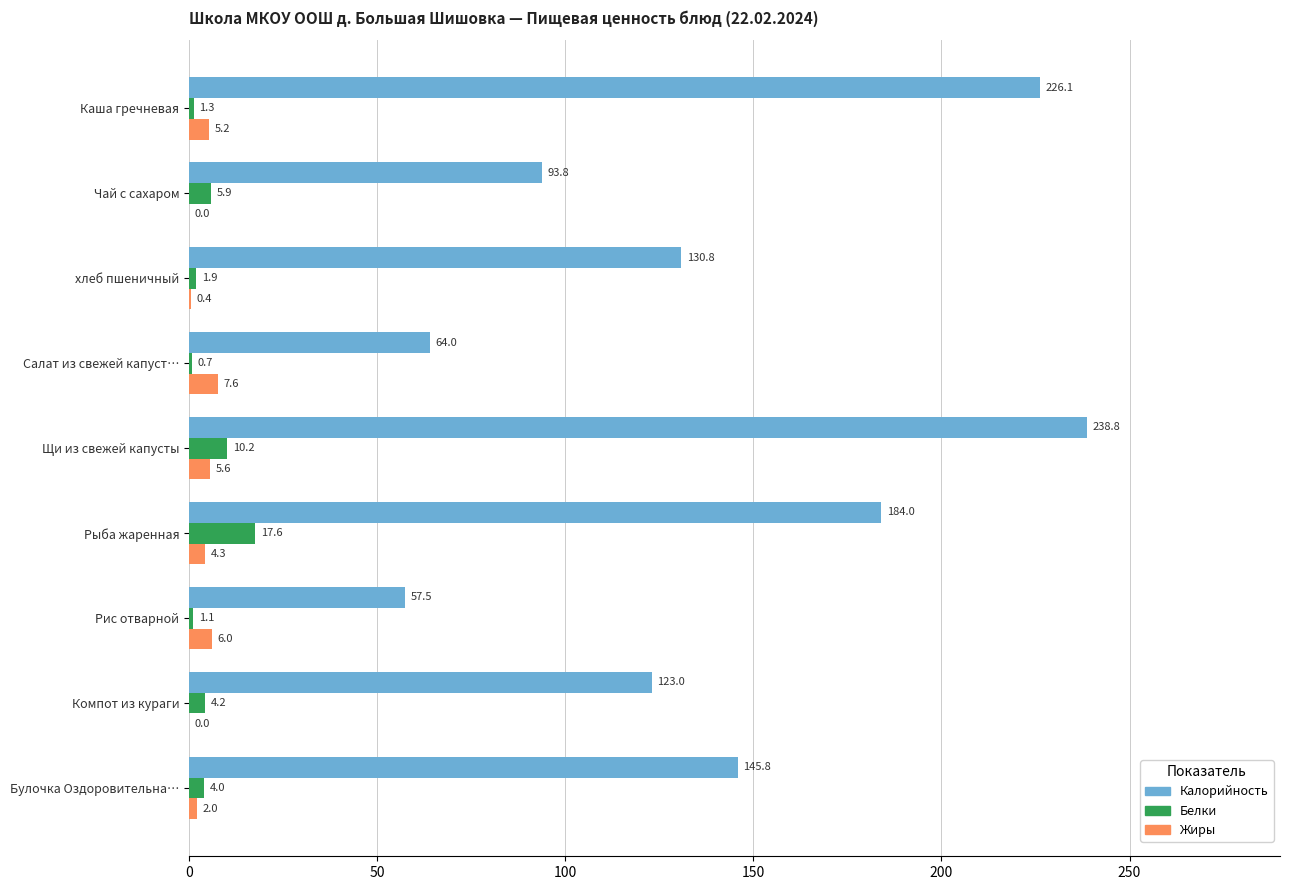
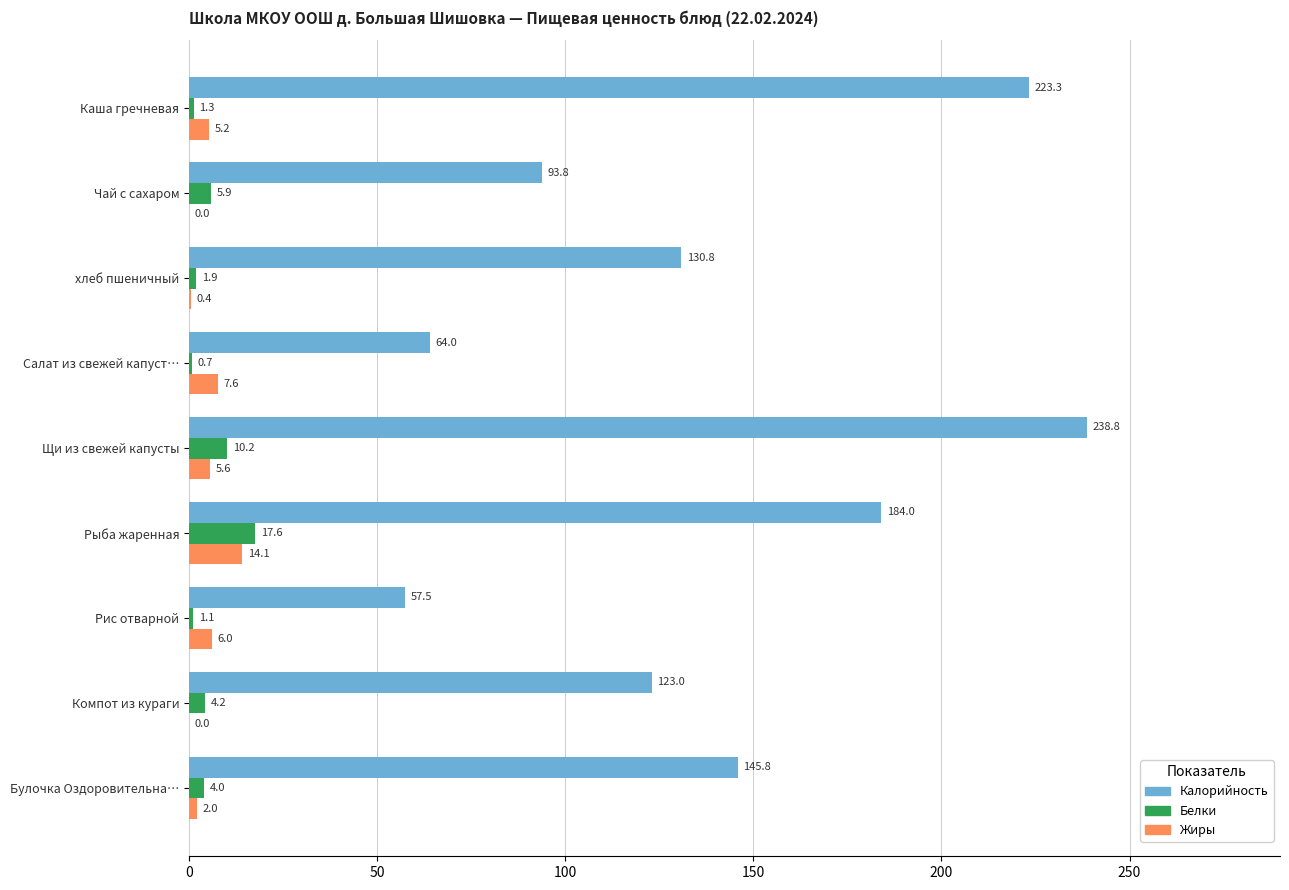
Калорийность, Каша гречневая: 226.1 -> 223.3
Жиры, Рыба жаренная: 4.3 -> 14.1
